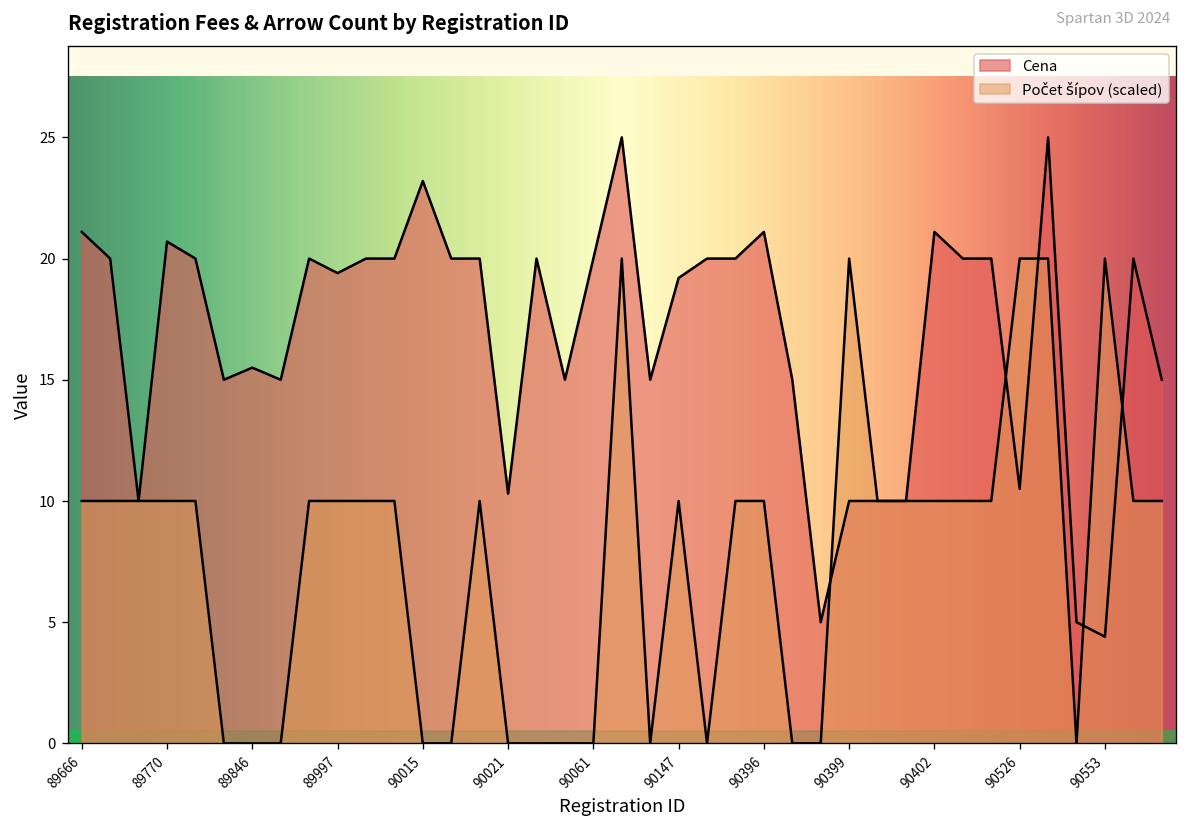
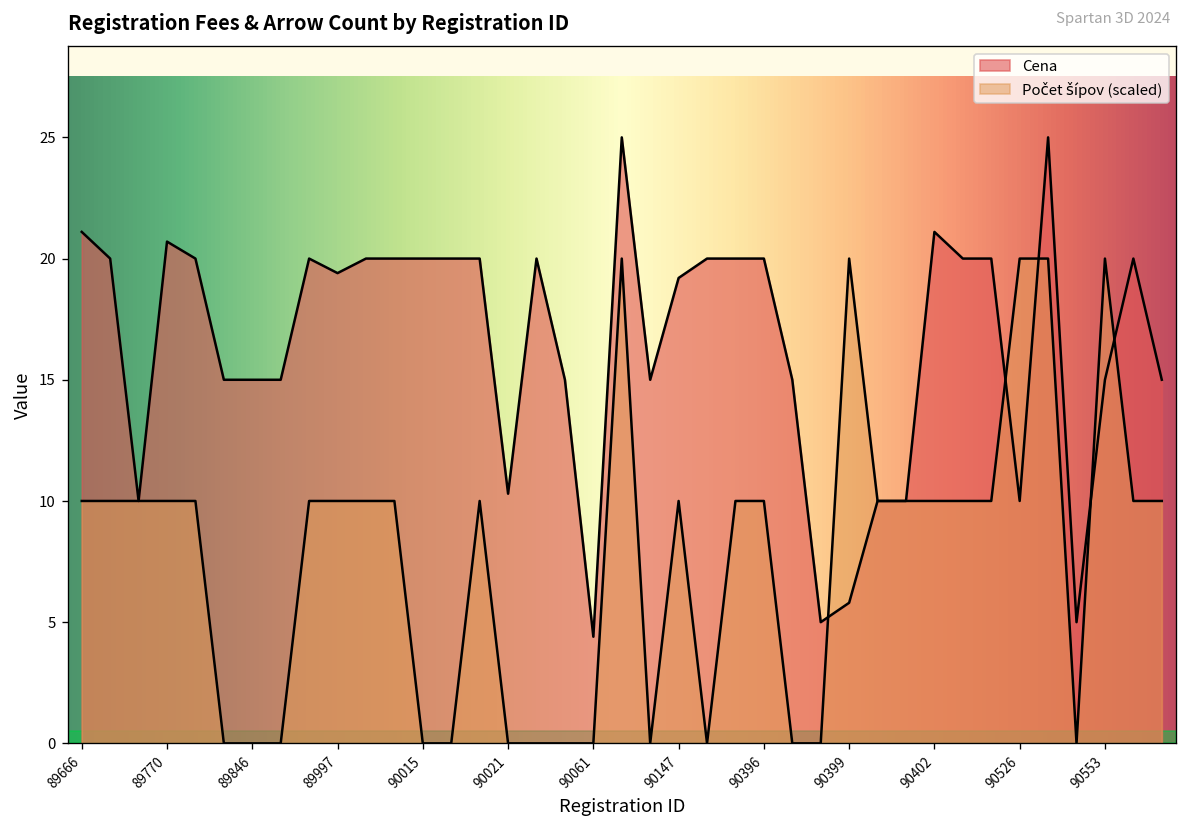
Cena, 89846: 15.5 -> 15.0
Cena, 90015: 23.2 -> 20.0
Cena, 90061: 20.0 -> 4.4
Cena, 90396: 21.1 -> 20.0
Cena, 90399: 10.0 -> 5.8
Cena, 90526: 10.5 -> 10.0
Cena, 90553: 4.4 -> 15.0
